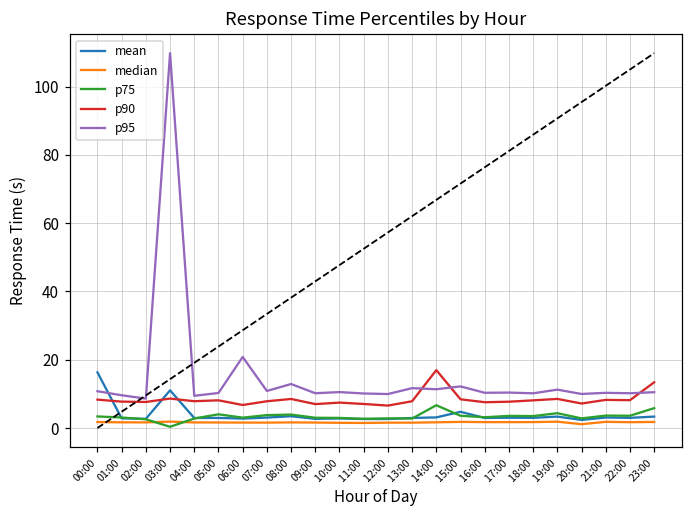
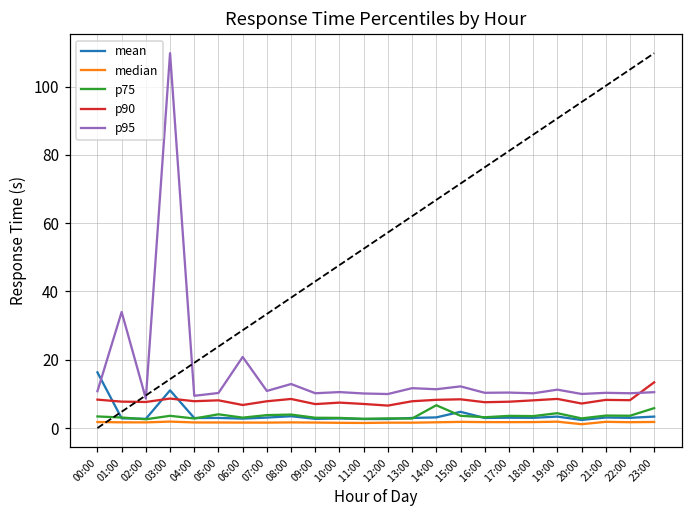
p95, 01:00: 10 -> 34
p75, 03:00: 0 -> 4
p90, 14:00: 17 -> 8
